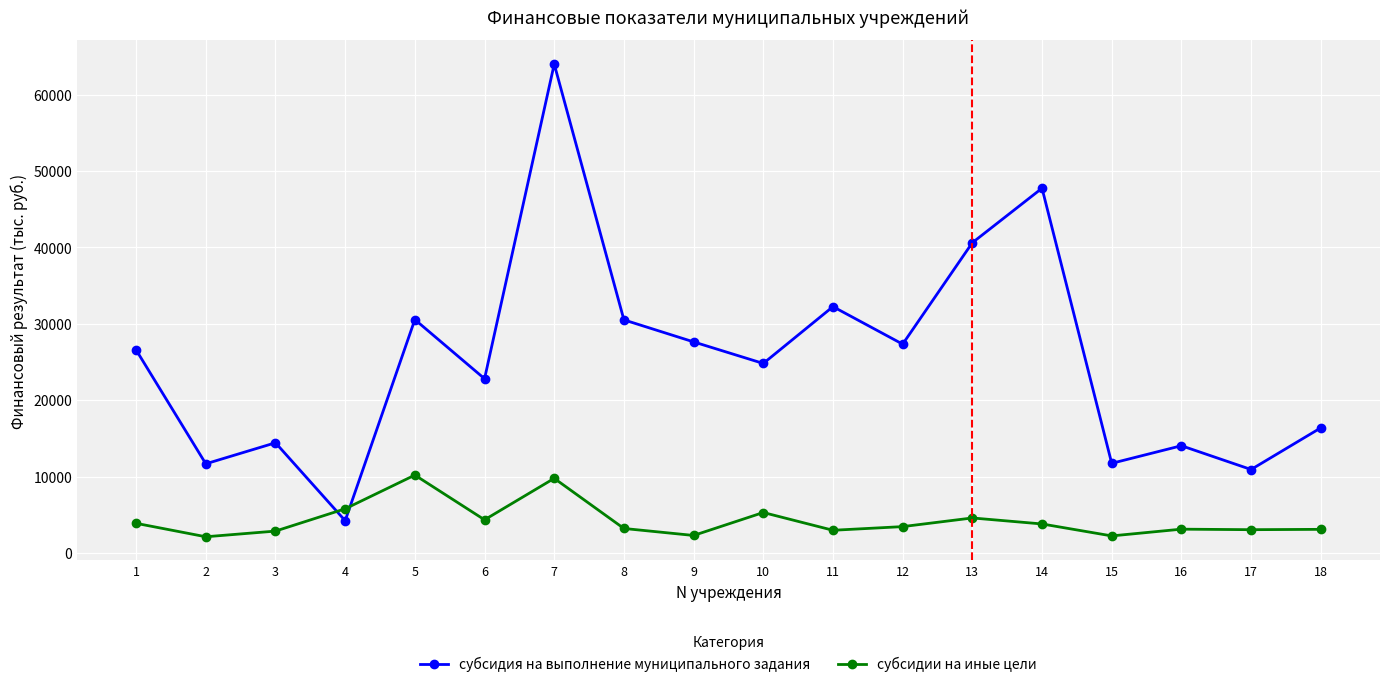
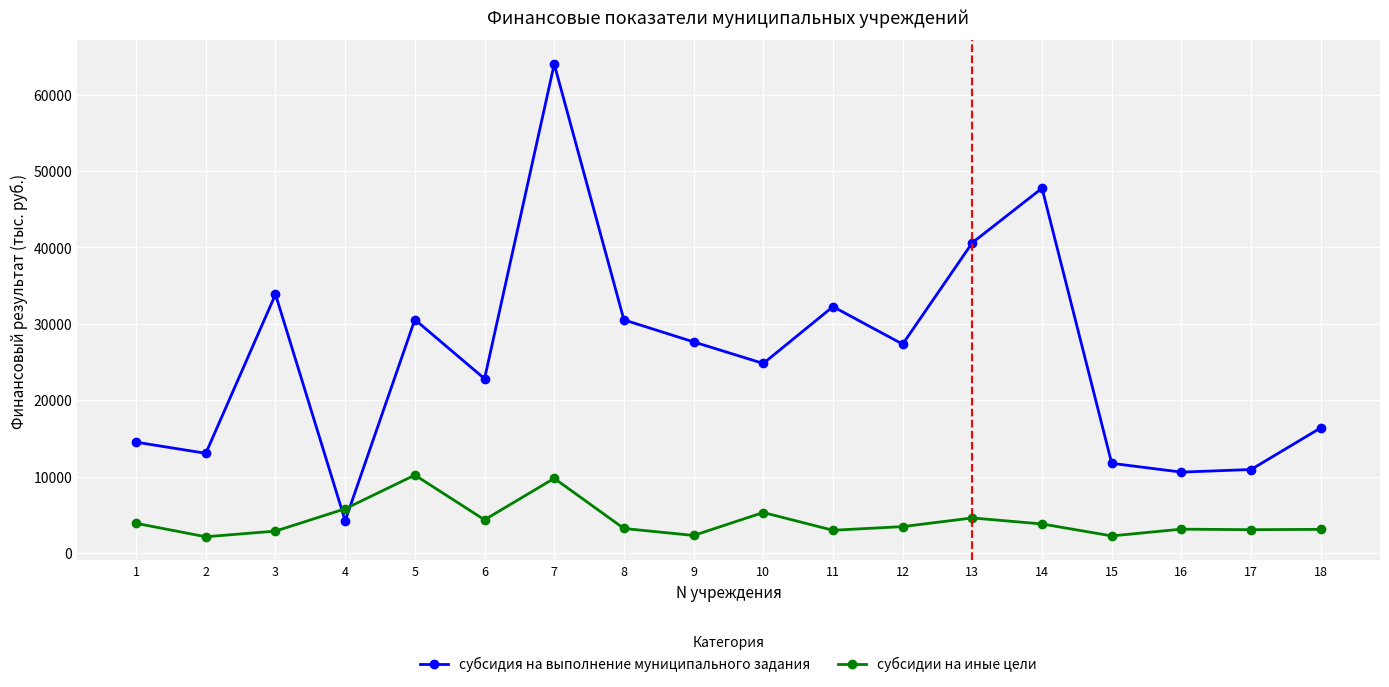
субсидия на выполнение муниципального задания, 1: 27000 -> 15000
субсидия на выполнение муниципального задания, 2: 12000 -> 13000
субсидия на выполнение муниципального задания, 3: 14000 -> 34000
субсидия на выполнение муниципального задания, 16: 14000 -> 11000
